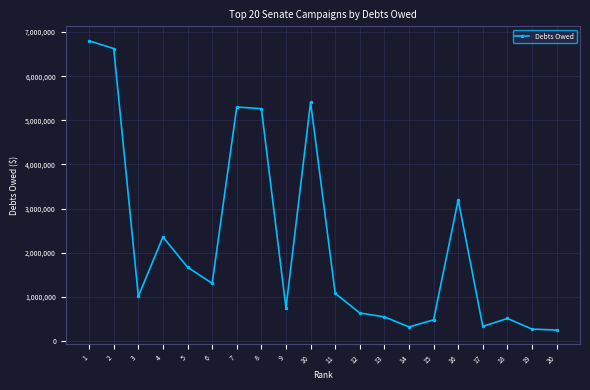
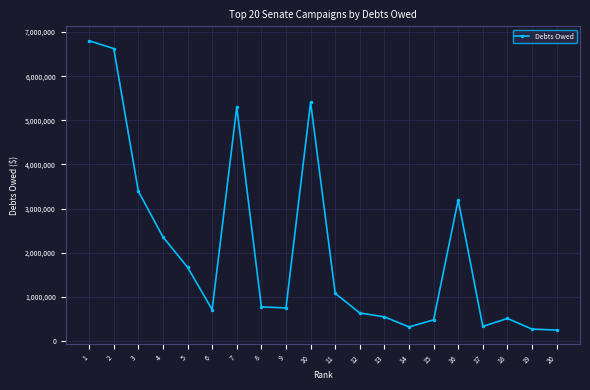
3: 1,000,000 -> 3,400,000
6: 1,300,000 -> 700,000
8: 5,300,000 -> 800,000
